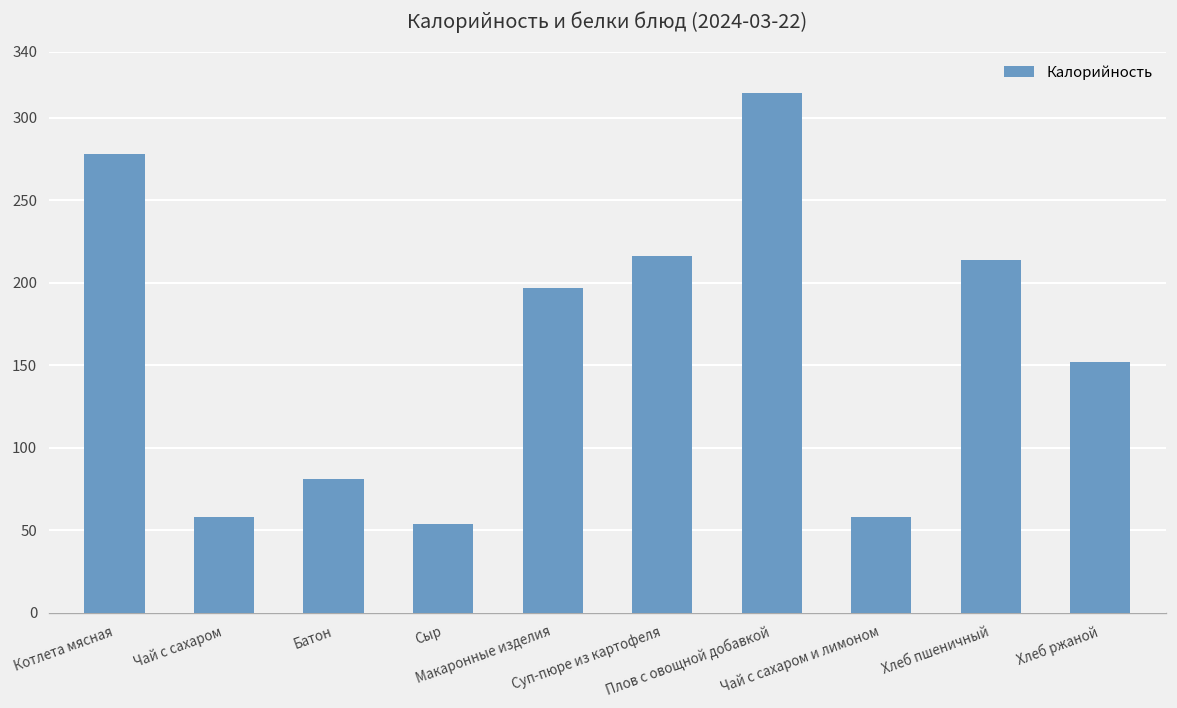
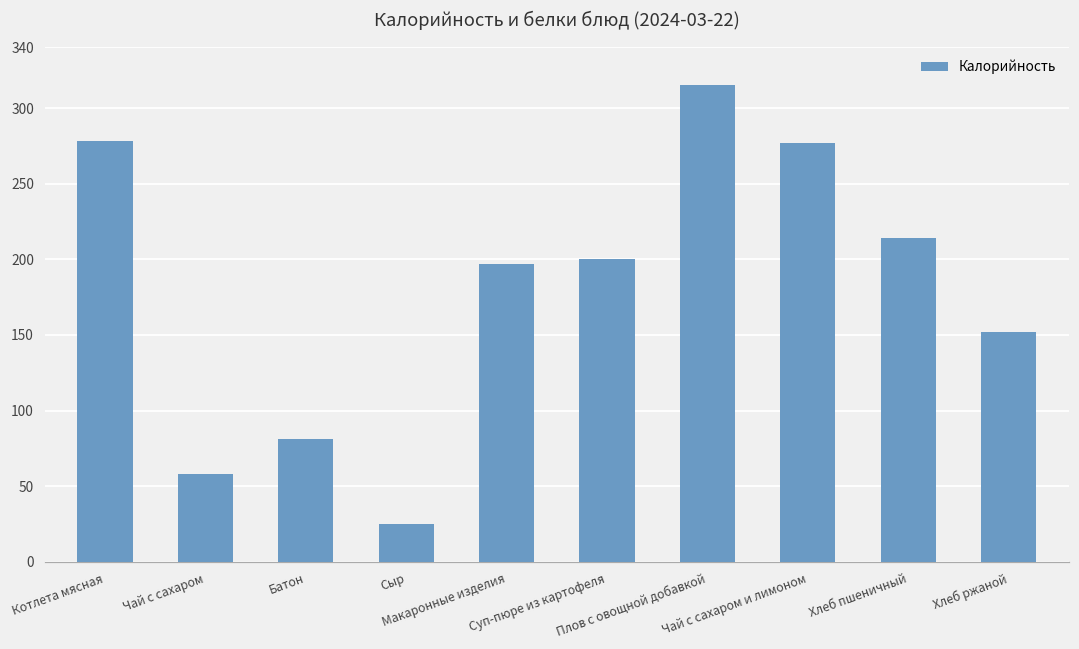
Сыр: 54 -> 25
Суп-пюре из картофеля: 216 -> 200
Чай с сахаром и лимоном: 58 -> 277
